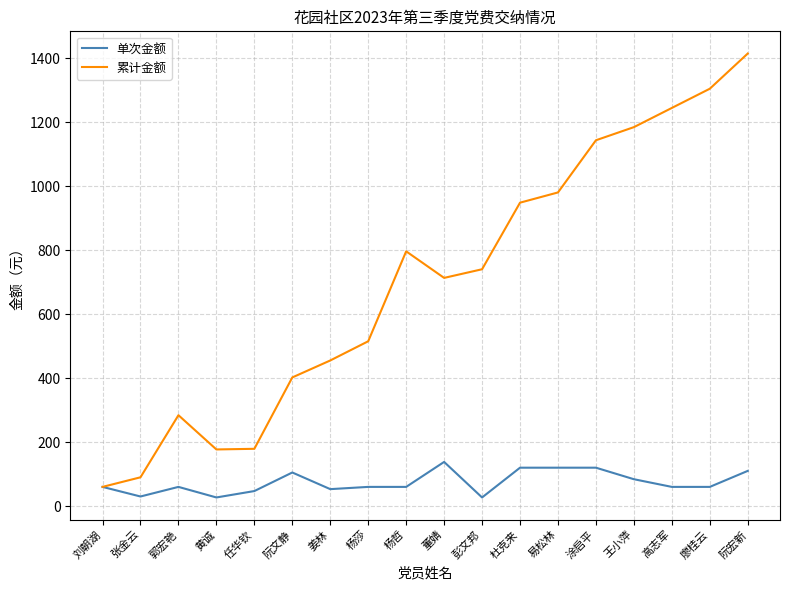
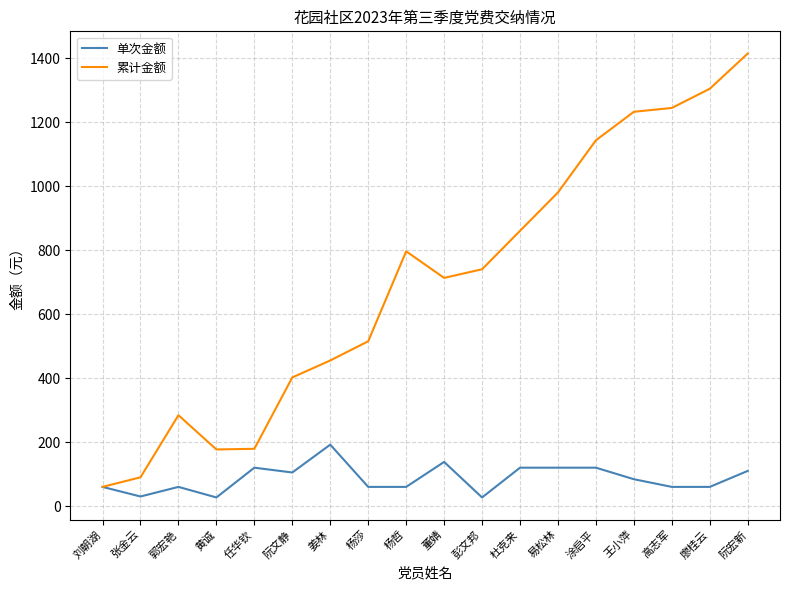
单次金额, 任华钦: 50 -> 120
单次金额, 姜林: 50 -> 190
累计金额, 杜克来: 950 -> 860
累计金额, 王小萍: 1180 -> 1230
